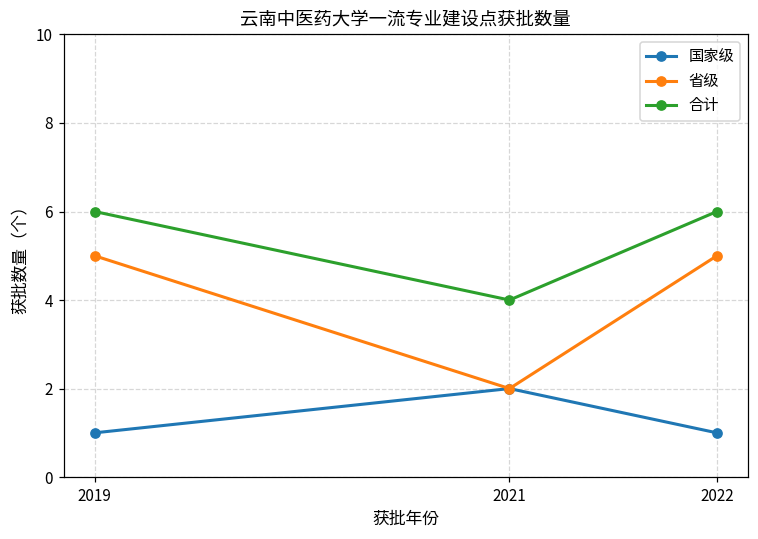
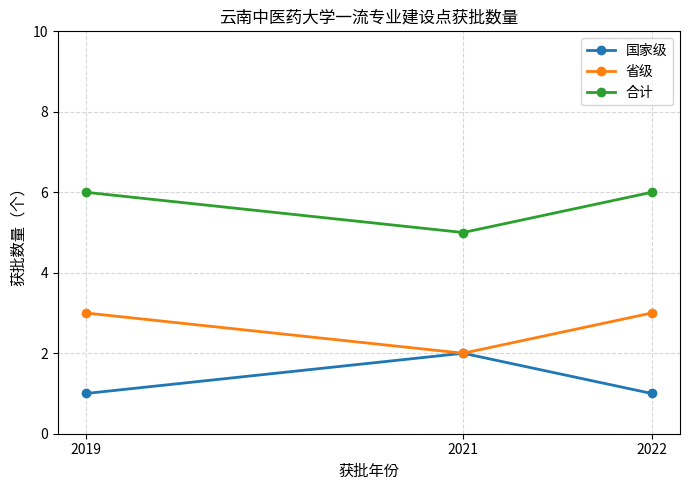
省级, 2019: 5 -> 3
合计, 2021: 4 -> 5
省级, 2022: 5 -> 3
